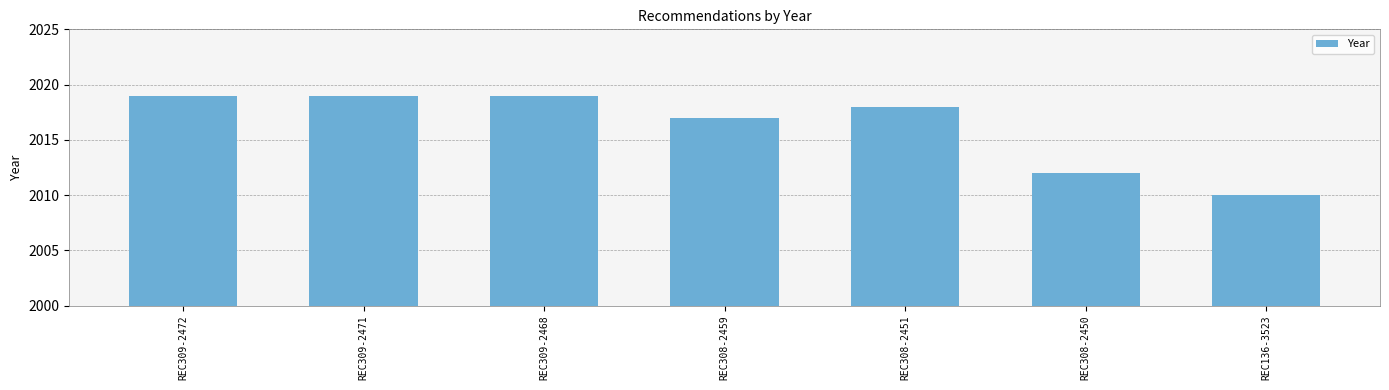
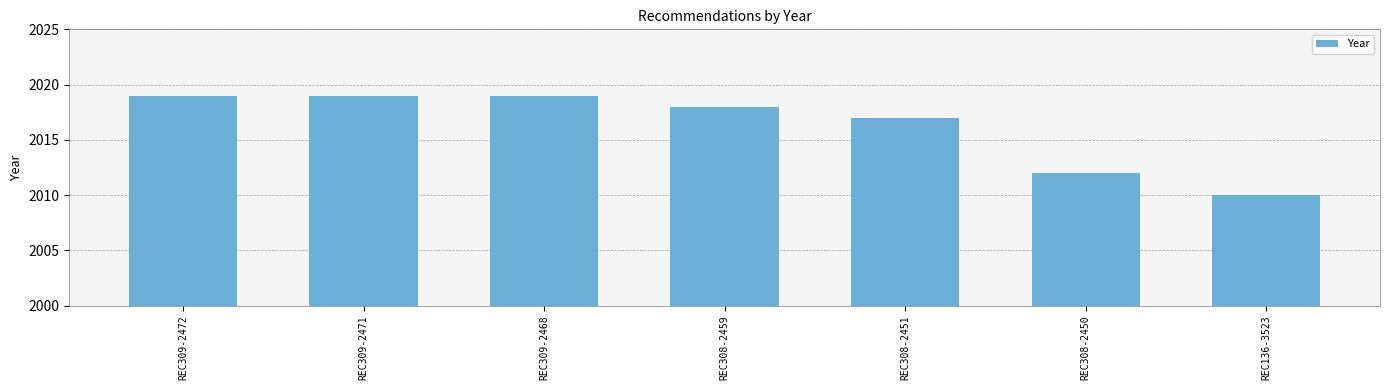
REC308-2459: 2017 -> 2018
REC308-2451: 2018 -> 2017
